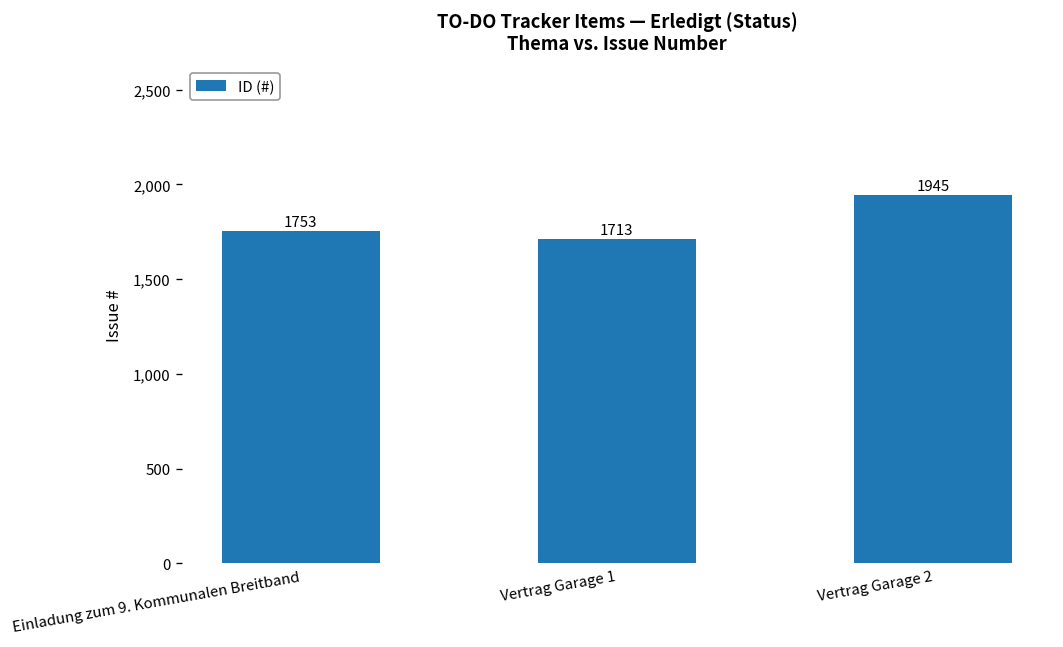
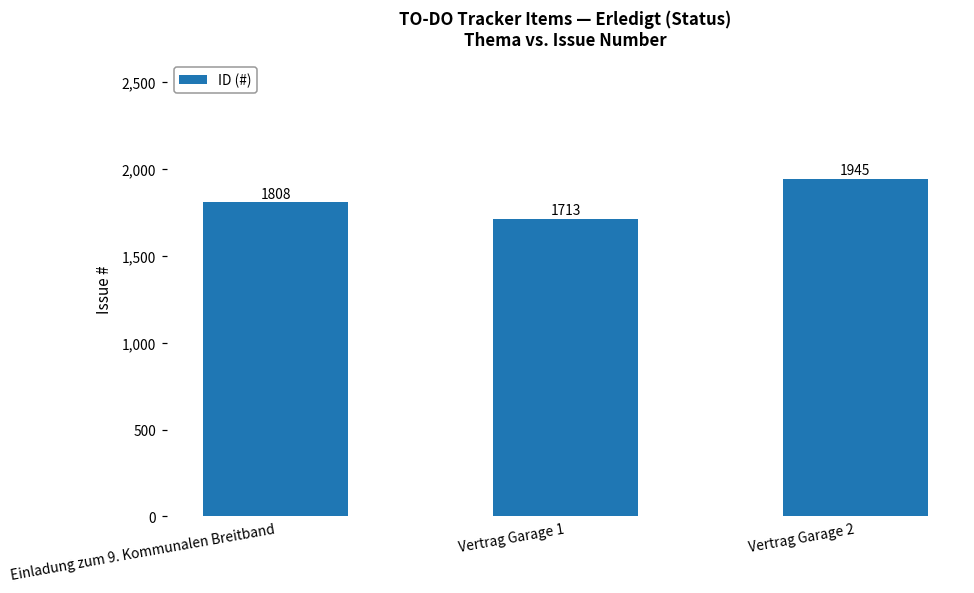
Einladung zum 9. Kommunalen Breitband: 1753 -> 1808
